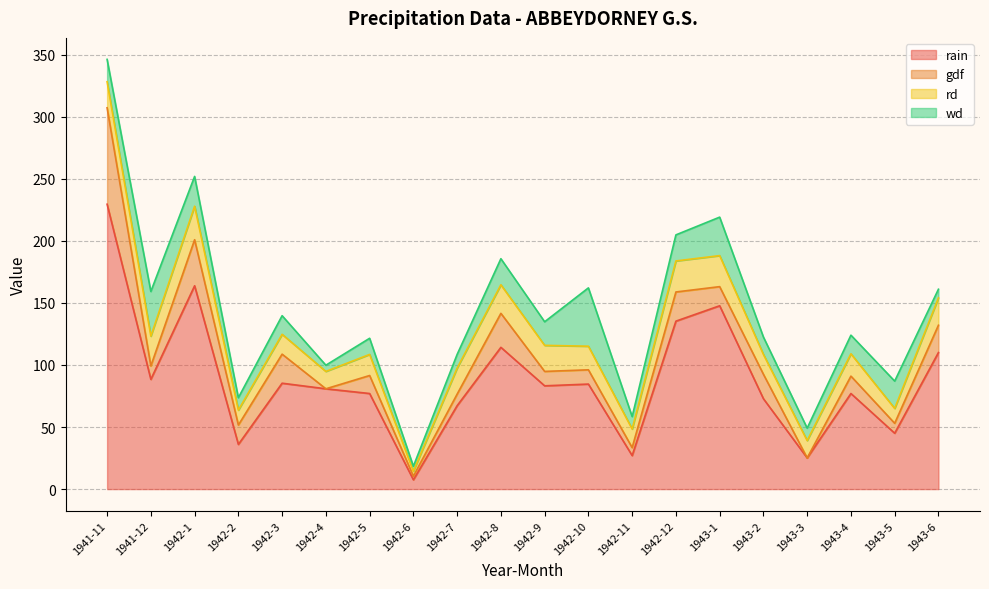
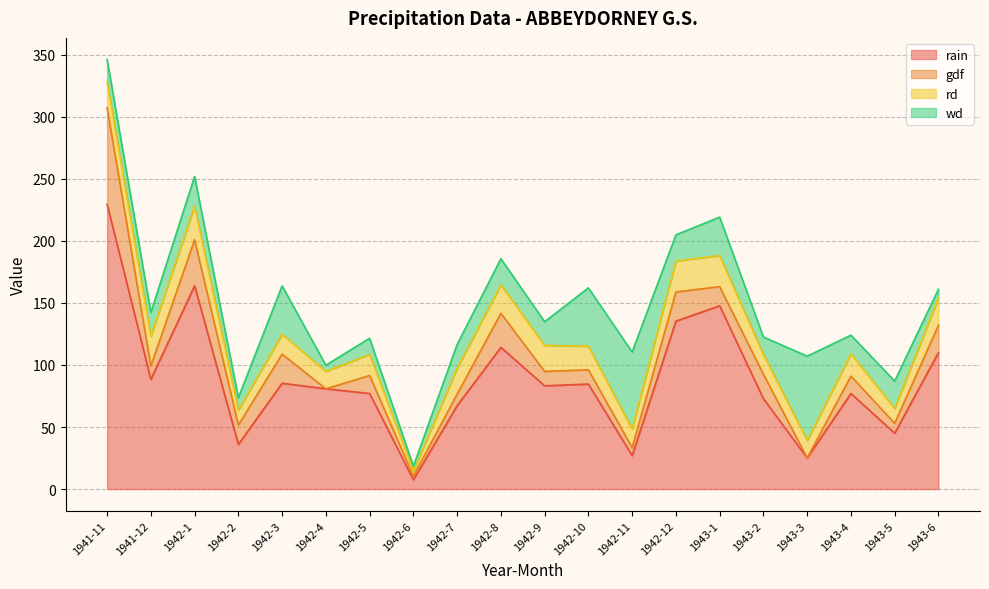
wd, 1941-12: 36 -> 19
wd, 1942-3: 15 -> 39
wd, 1942-7: 11 -> 19
wd, 1942-11: 10 -> 62
wd, 1943-3: 10 -> 68
